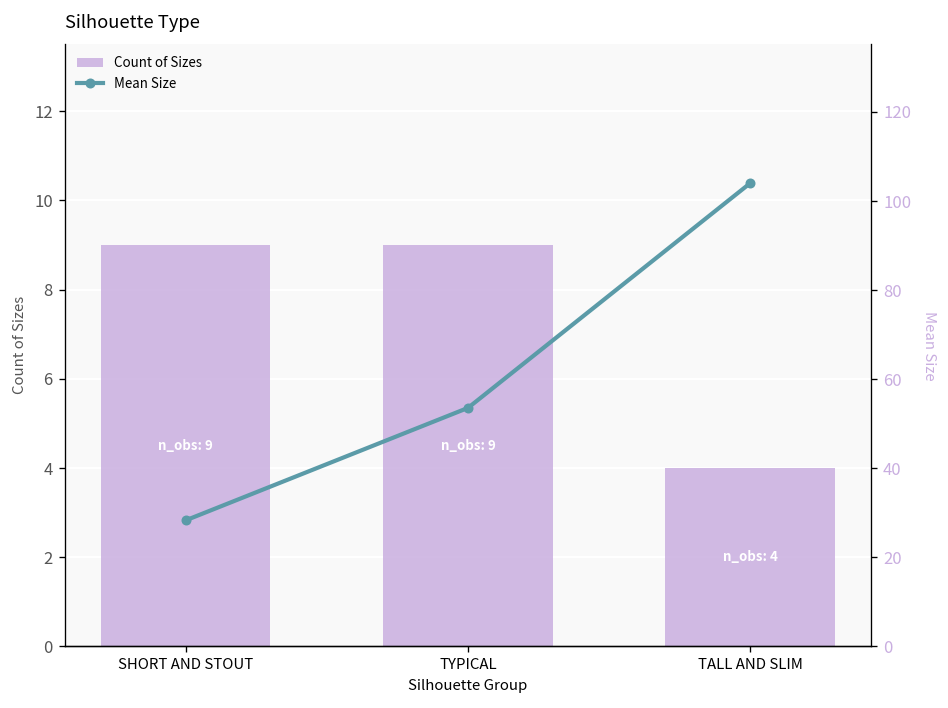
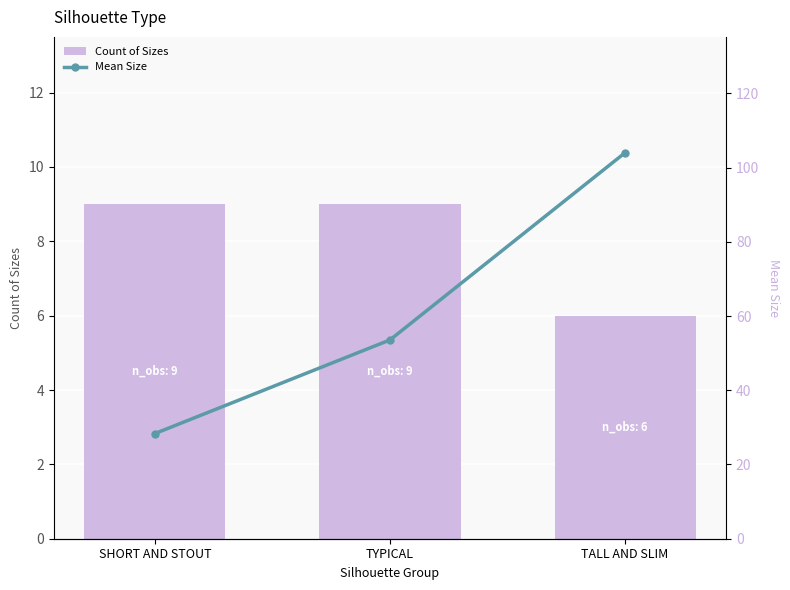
Count of Sizes, TALL AND SLIM: 4 -> 6
